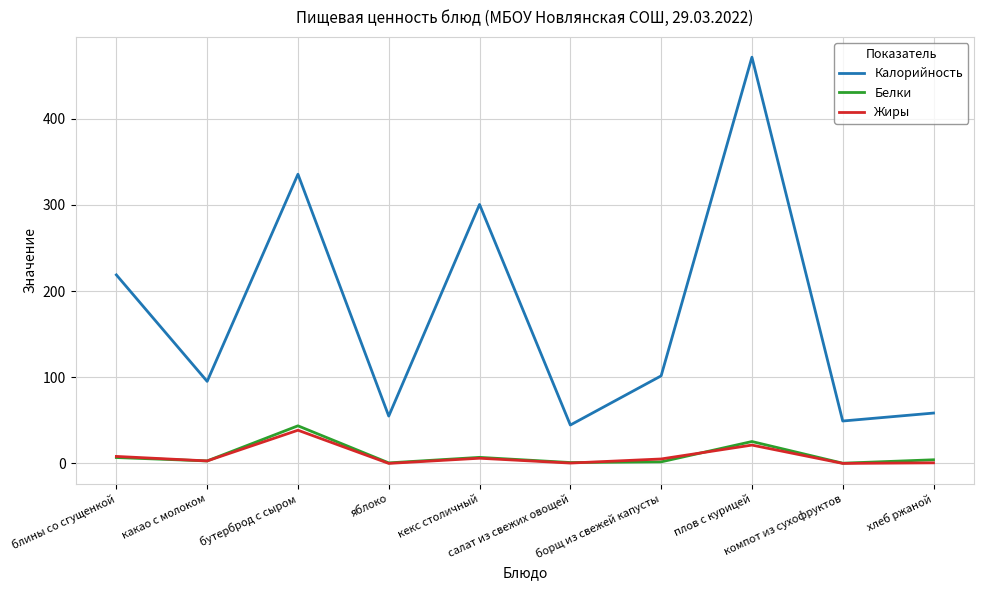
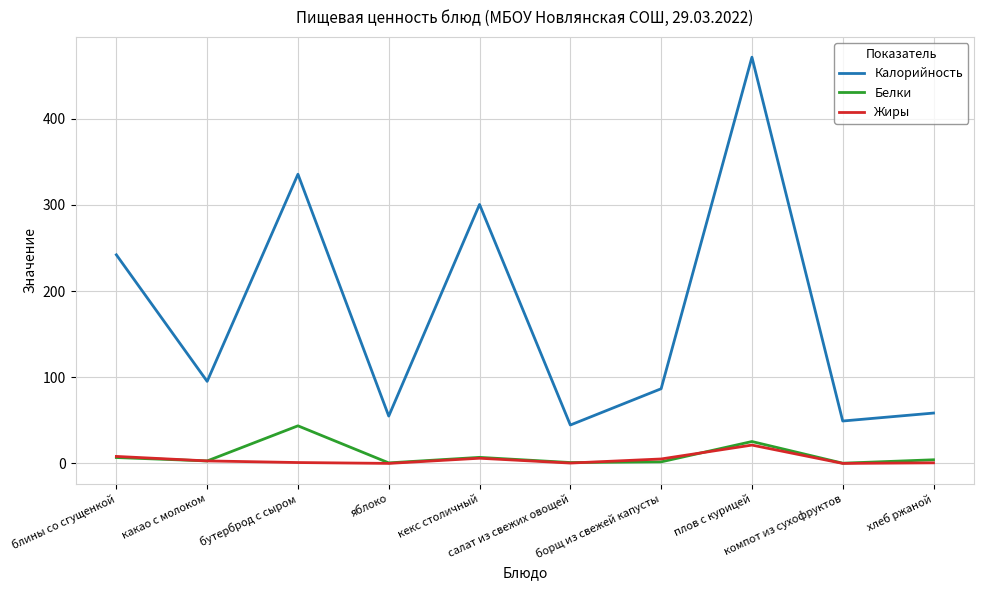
Калорийность, блины со сгущенкой: 220 -> 240
Жиры, бутерброд с сыром: 40 -> 0
Калорийность, борщ из свежей капусты: 100 -> 90
